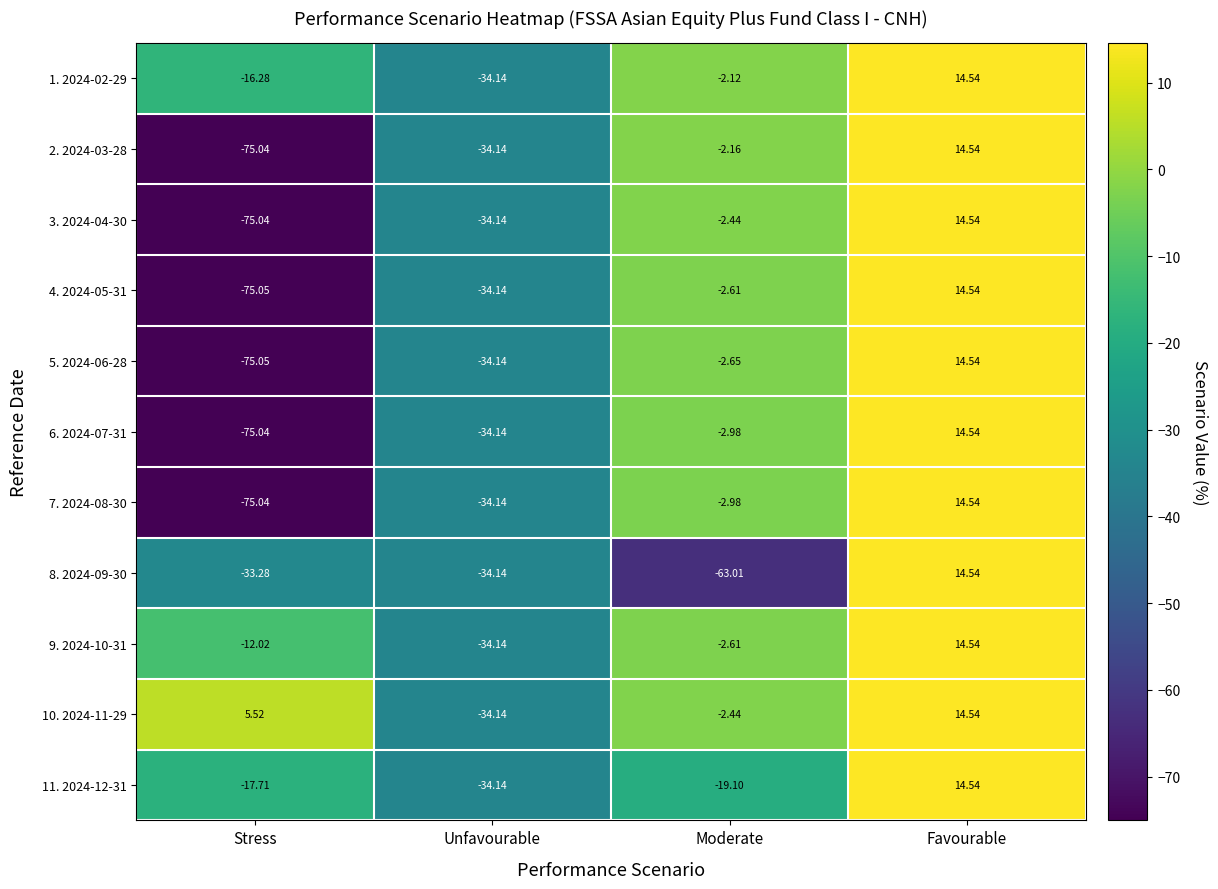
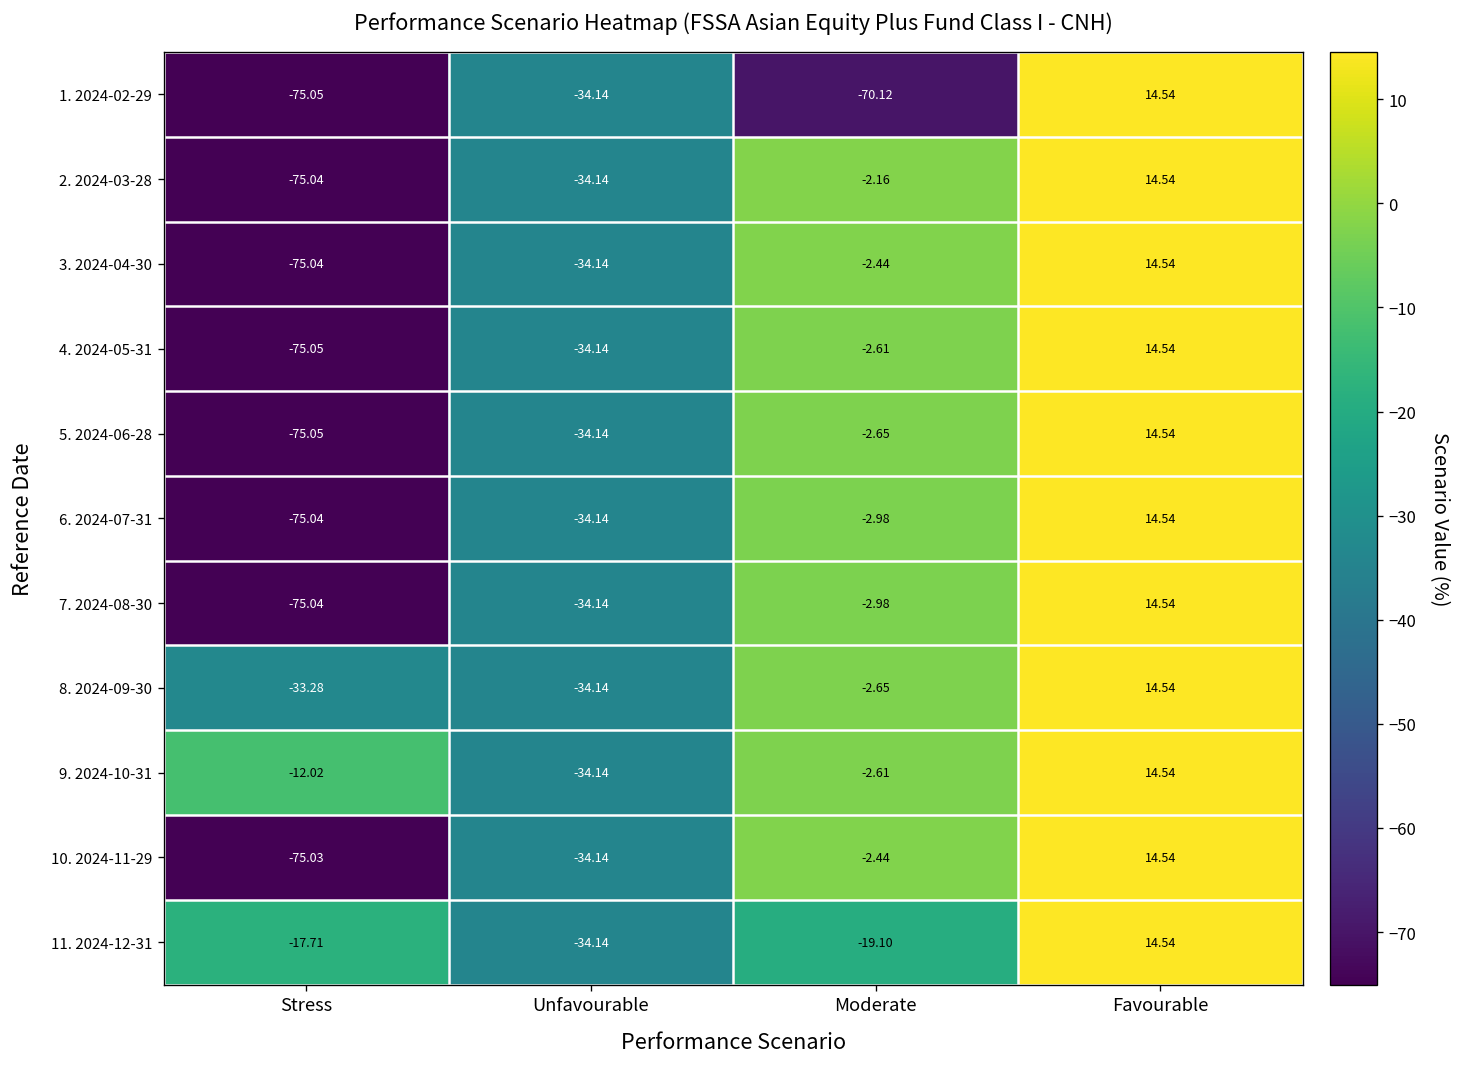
1. 2024-02-29, Stress: -16.28 -> -75.05
1. 2024-02-29, Moderate: -2.12 -> -70.12
8. 2024-09-30, Moderate: -63.01 -> -2.65
10. 2024-11-29, Stress: 5.52 -> -75.03
